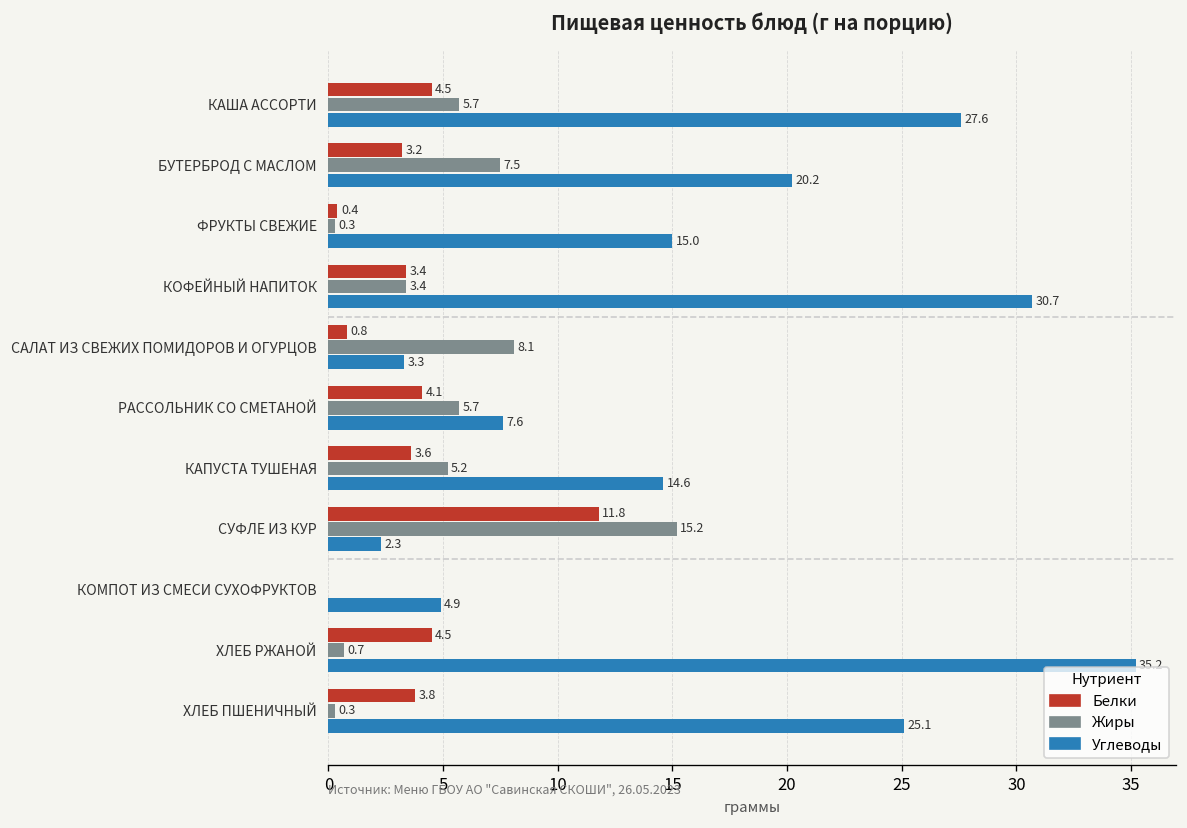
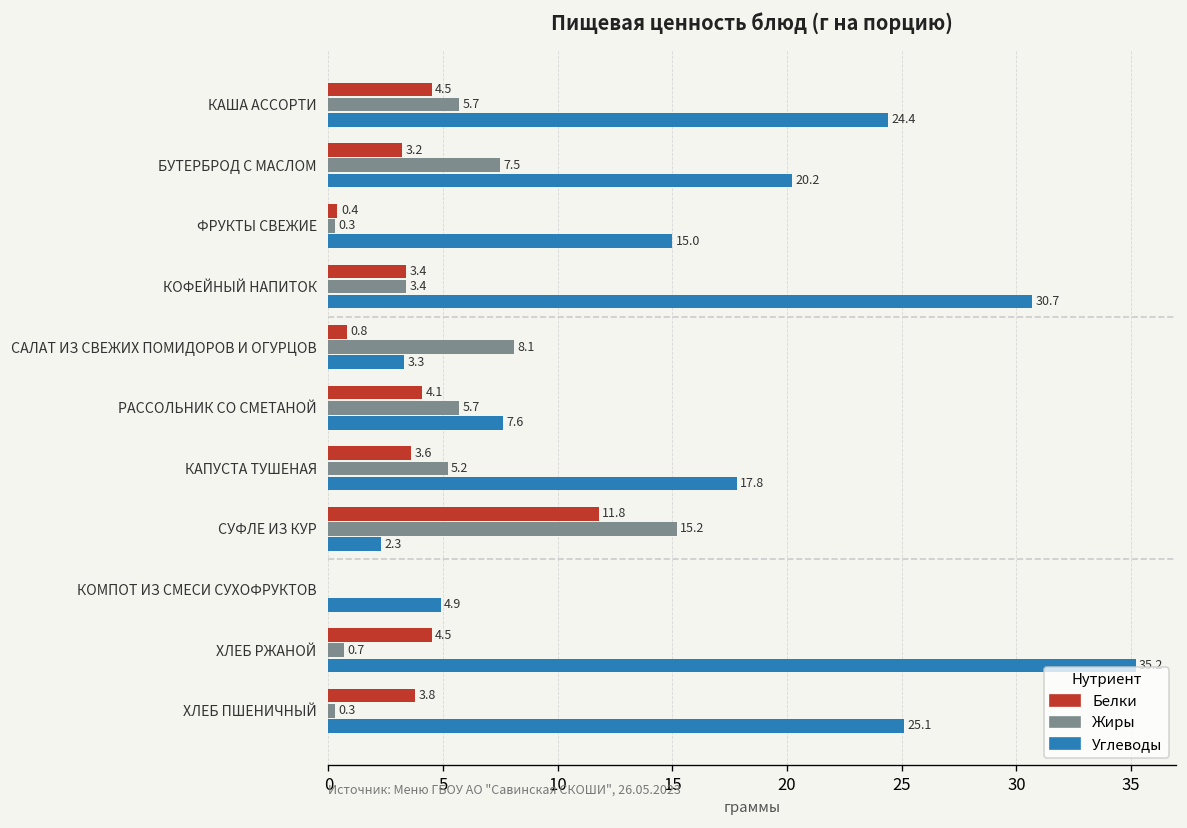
Углеводы, КАША АССОРТИ: 27.6 -> 24.4
Углеводы, КАПУСТА ТУШЕНАЯ: 14.6 -> 17.8
